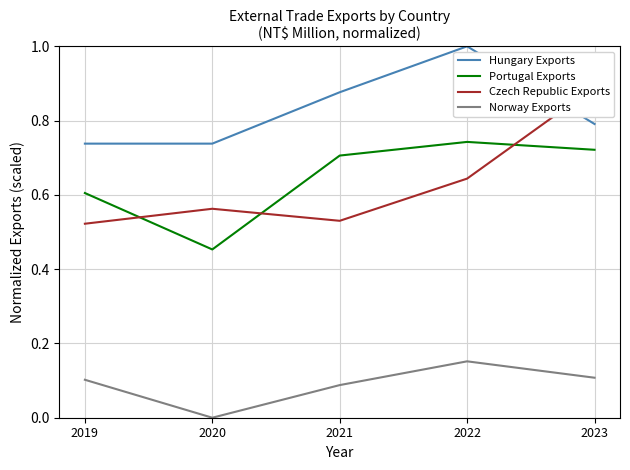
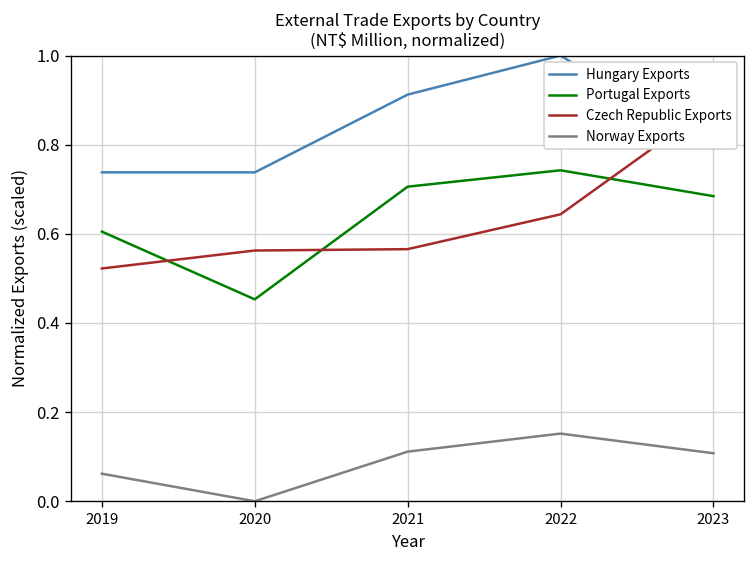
Norway Exports, 2019: 0.10 -> 0.06
Hungary Exports, 2021: 0.88 -> 0.91
Czech Republic Exports, 2021: 0.53 -> 0.57
Norway Exports, 2021: 0.09 -> 0.11
Portugal Exports, 2023: 0.72 -> 0.68
